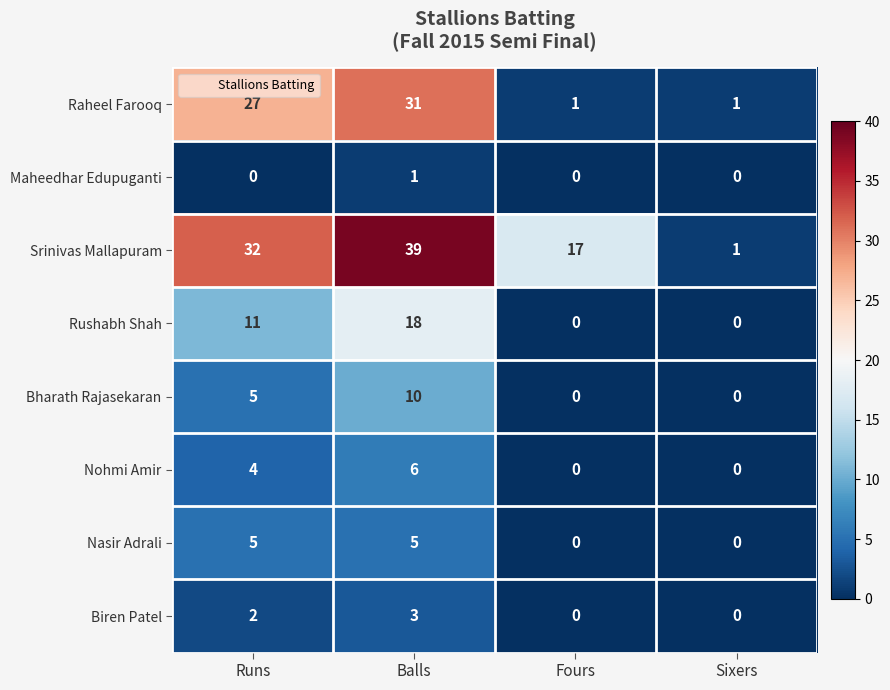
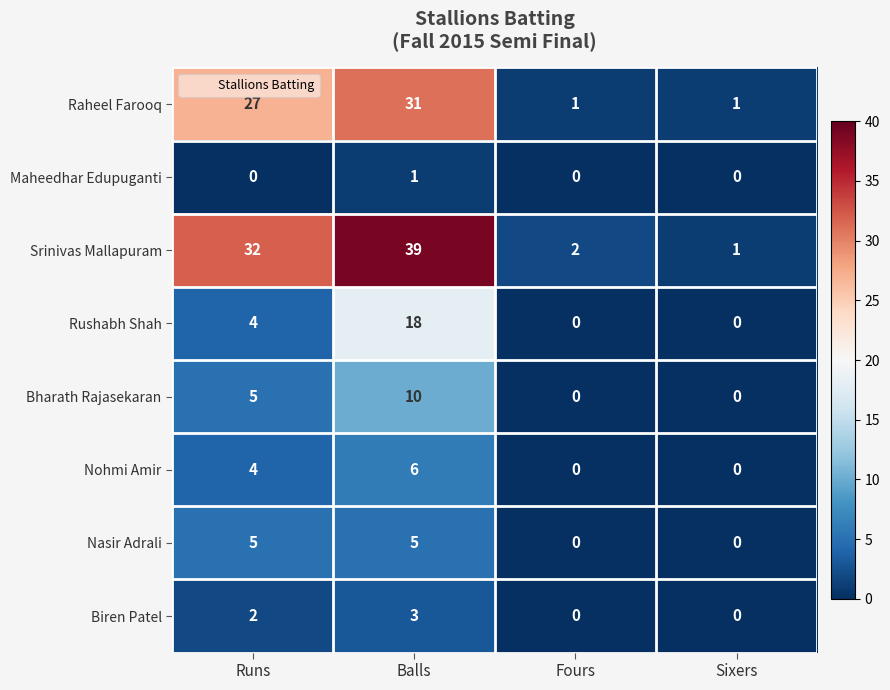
Srinivas Mallapuram, Fours: 17 -> 2
Rushabh Shah, Runs: 11 -> 4
